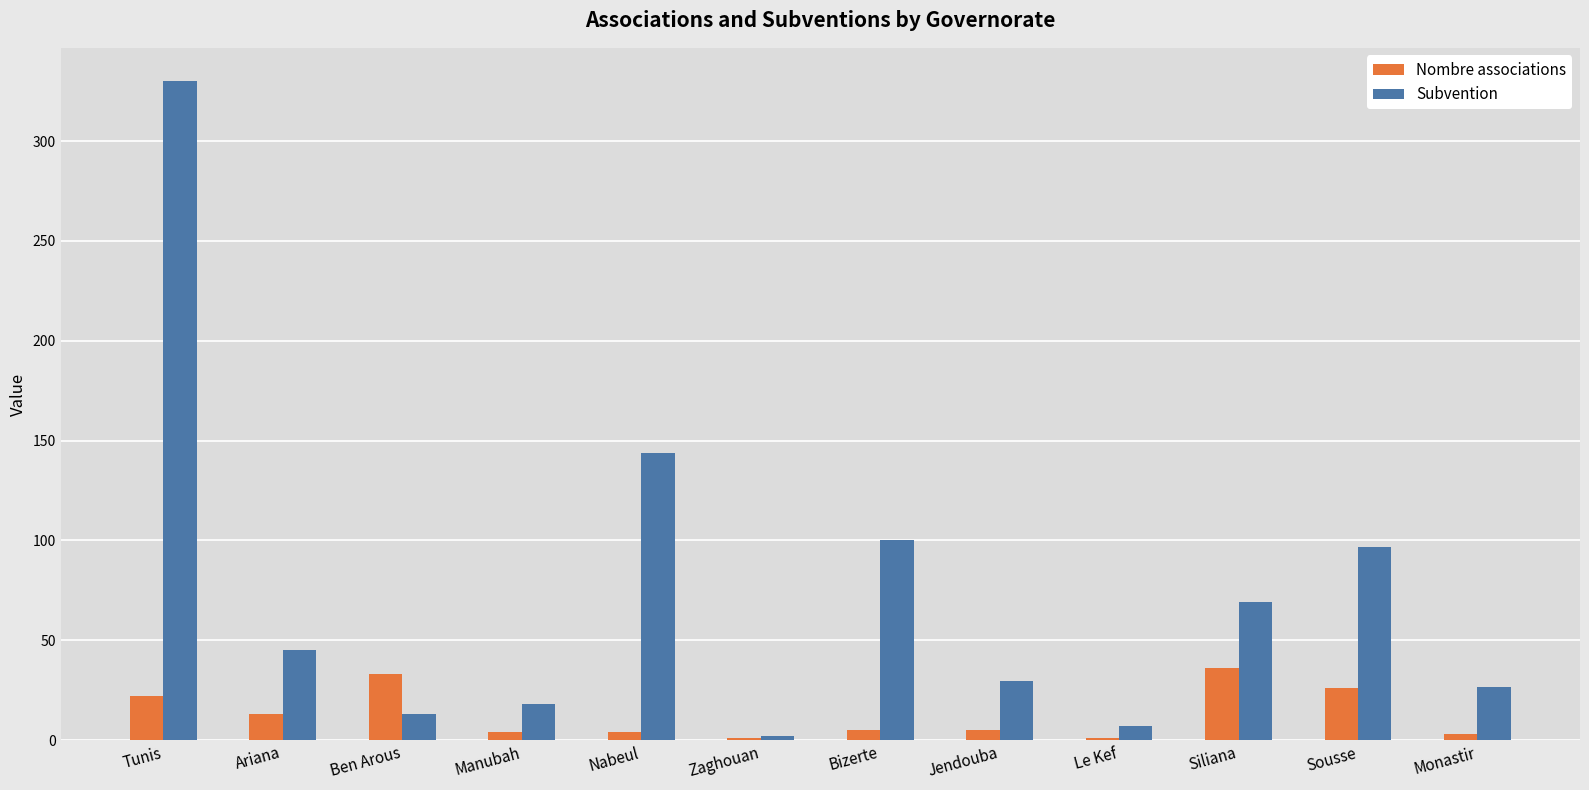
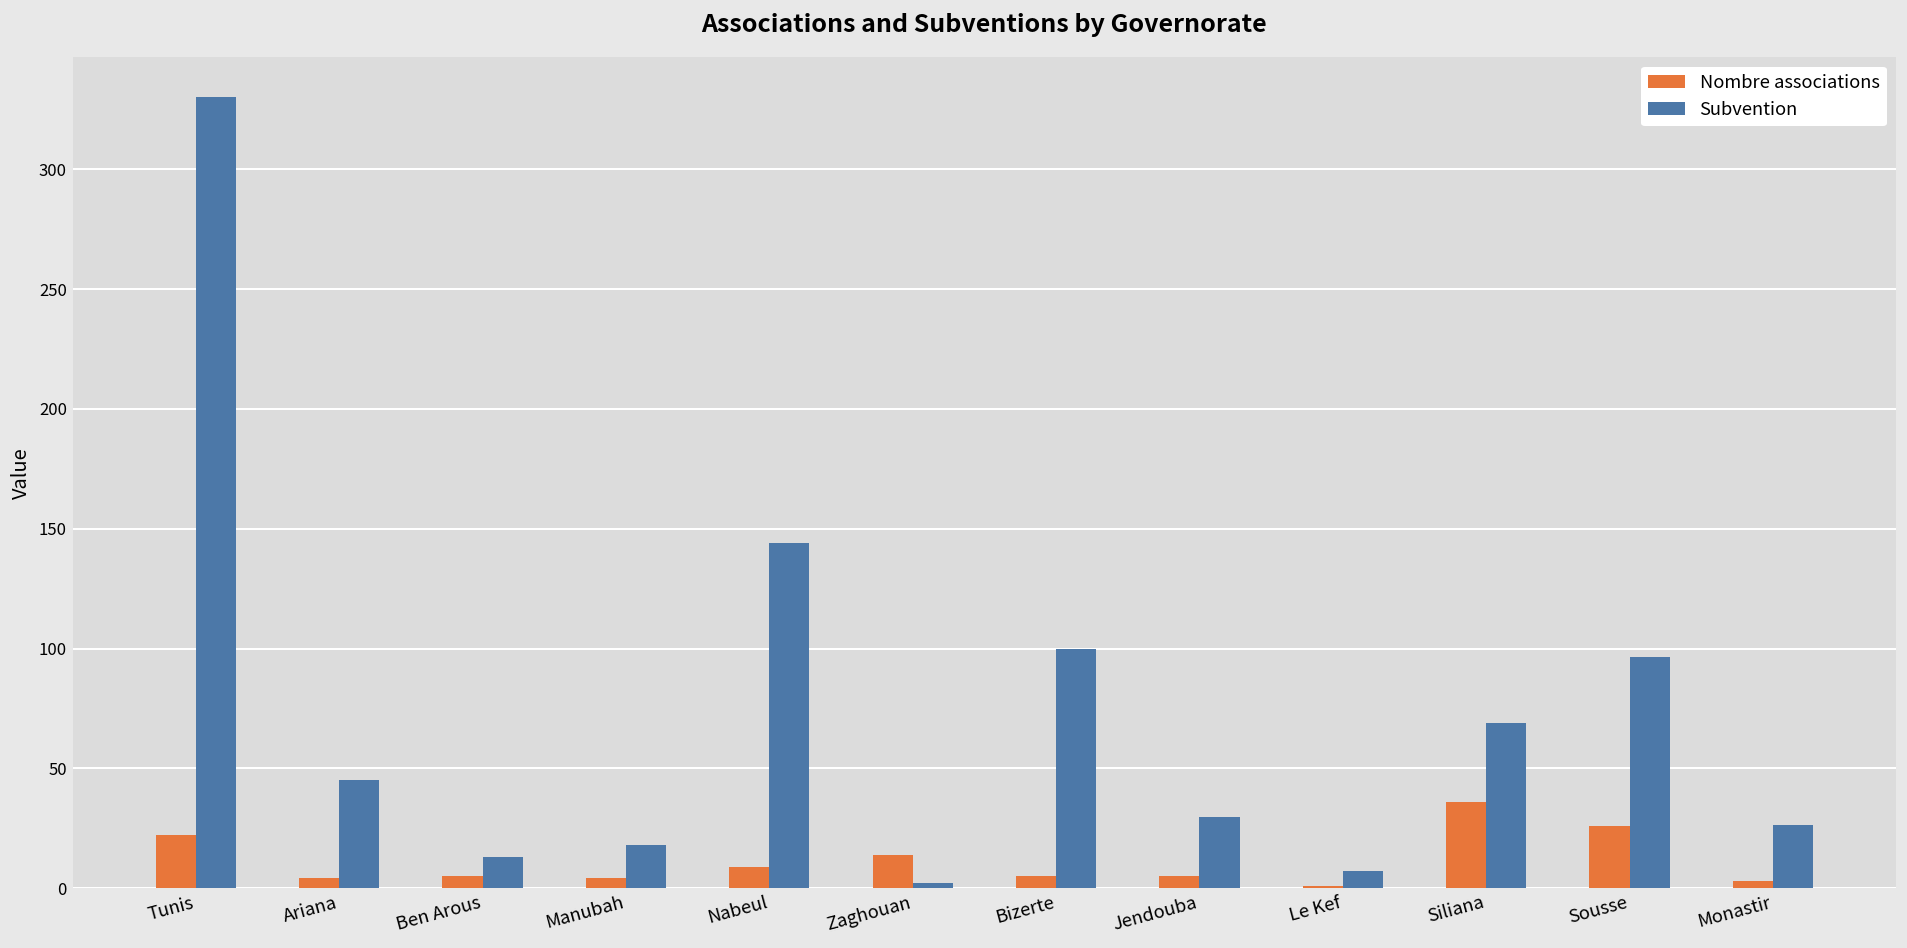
Nombre associations, Ariana: 13 -> 4
Nombre associations, Ben Arous: 33 -> 5
Nombre associations, Nabeul: 4 -> 9
Nombre associations, Zaghouan: 1 -> 14
